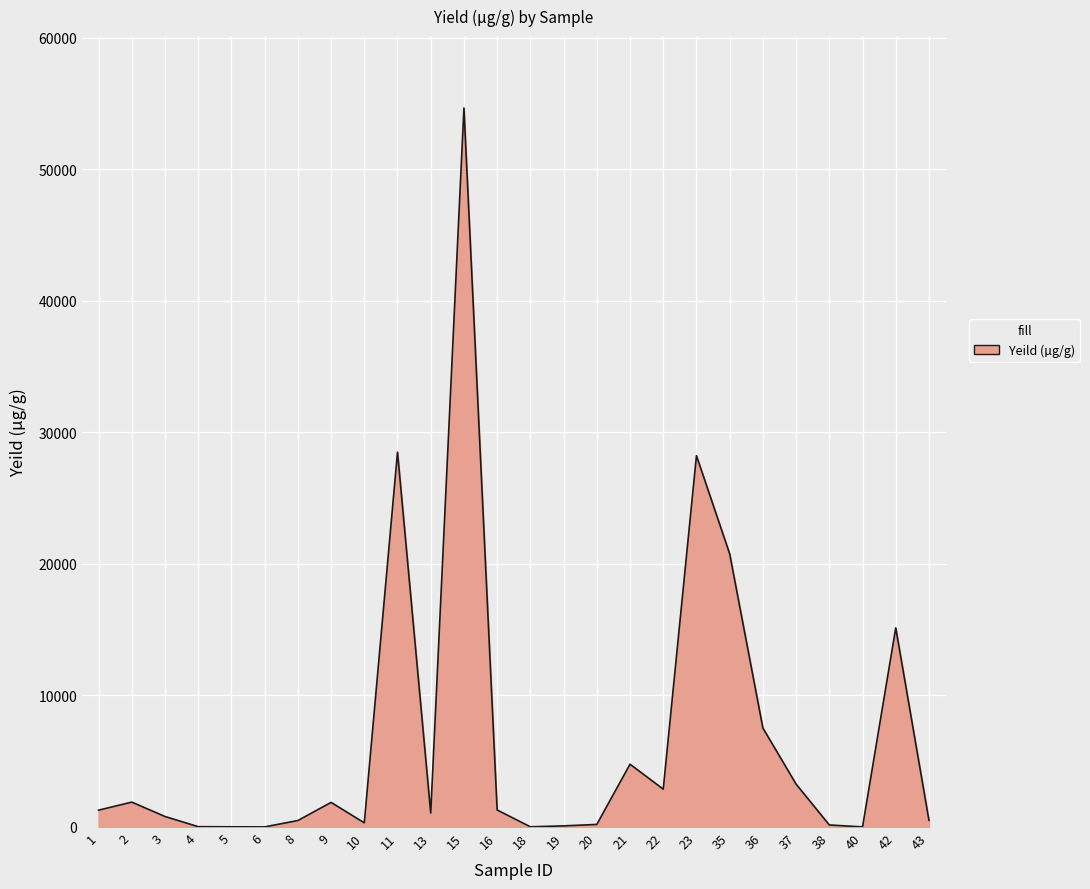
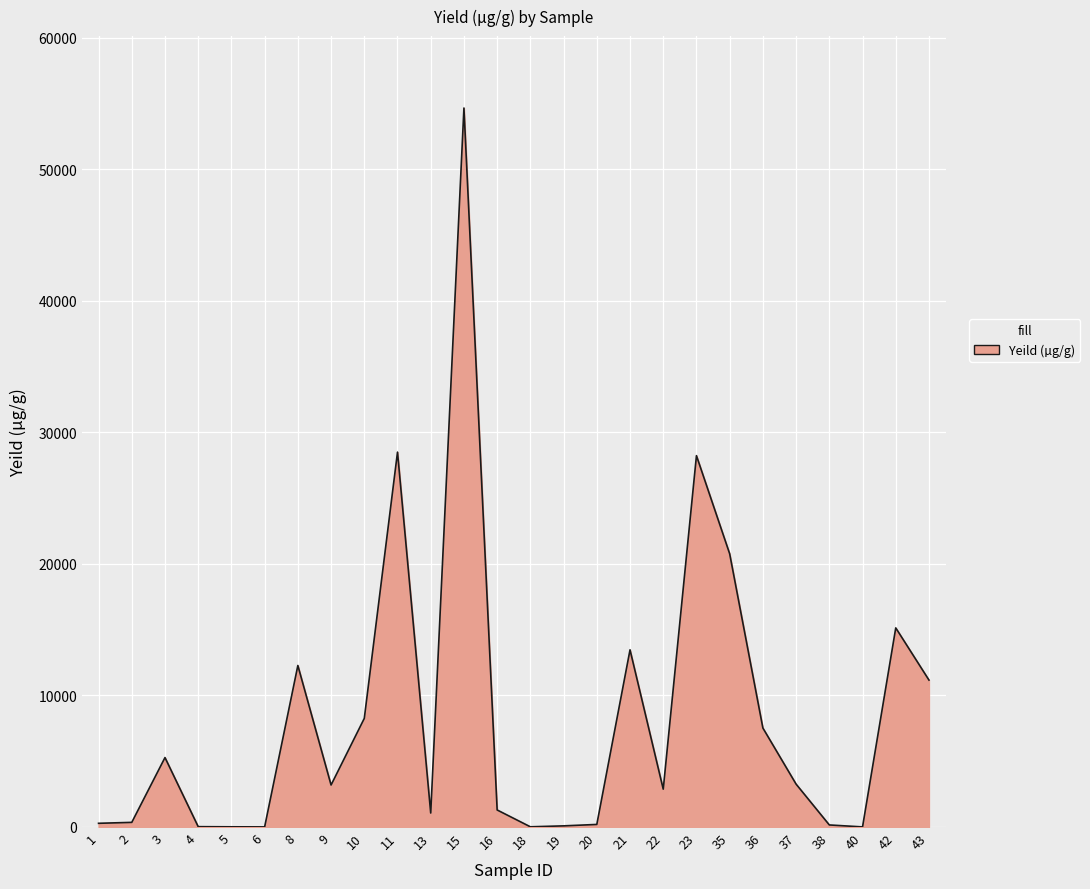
1: 1300 -> 300
2: 1900 -> 300
3: 800 -> 5300
8: 500 -> 12300
9: 1900 -> 3200
10: 300 -> 8300
21: 4800 -> 13500
43: 500 -> 11200
